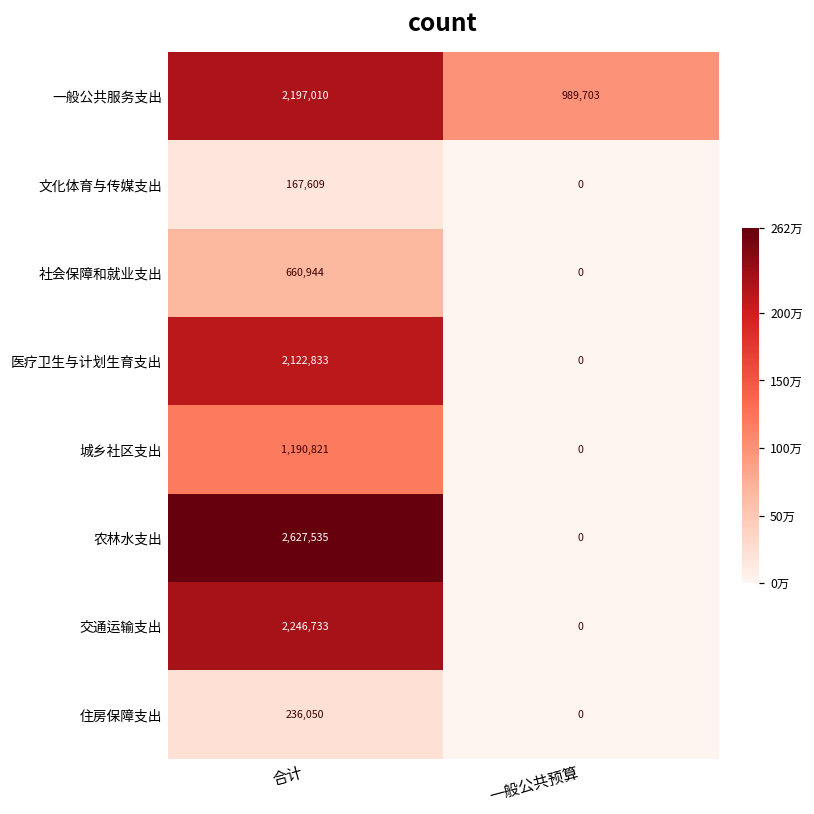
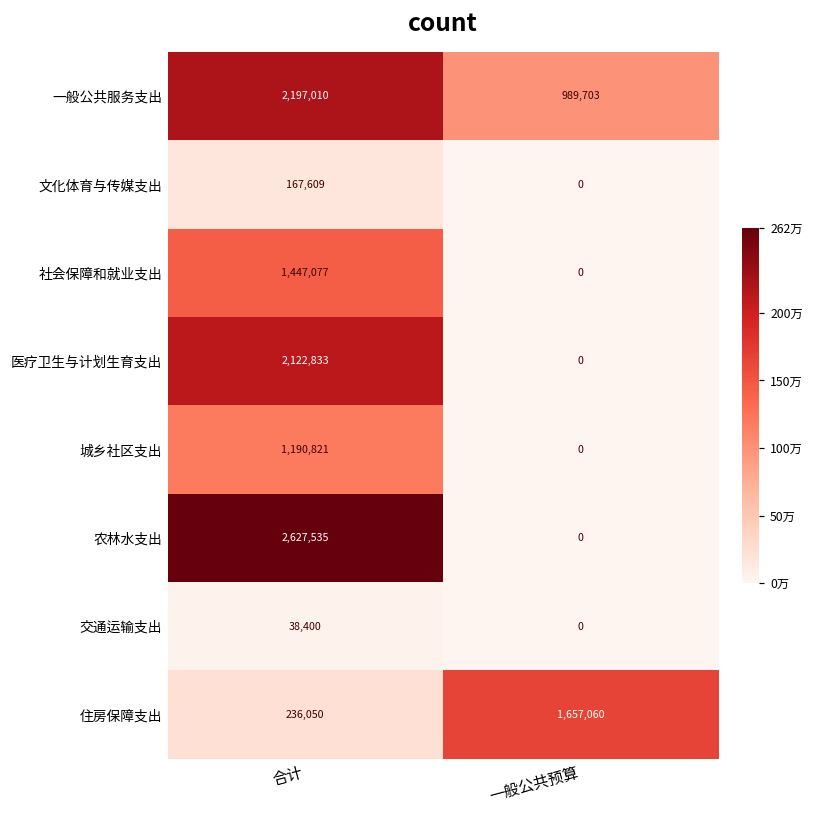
社会保障和就业支出, 合计: 660,944 -> 1,447,077
交通运输支出, 合计: 2,246,733 -> 38,400
住房保障支出, 一般公共预算: 0 -> 1,657,060
